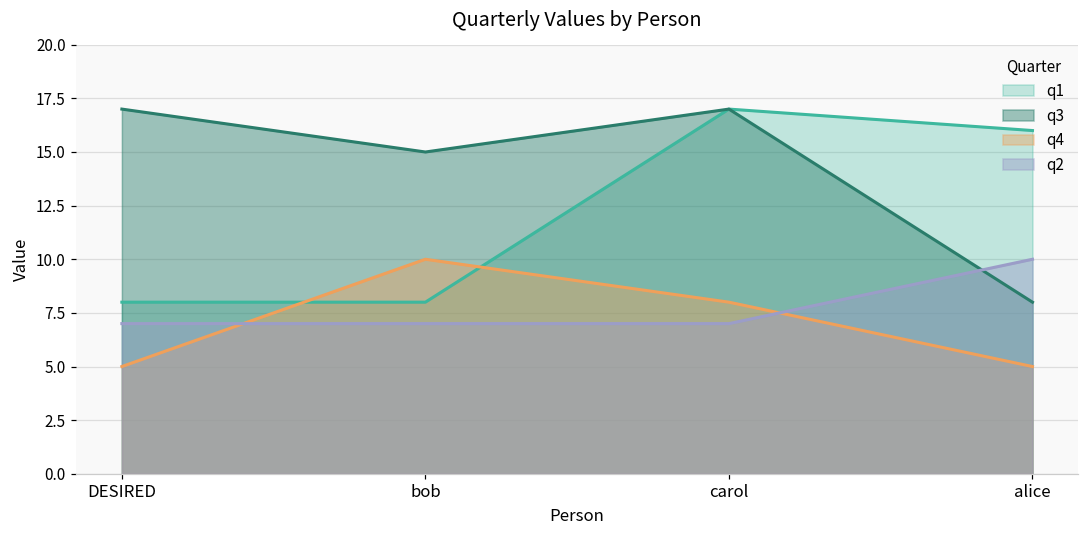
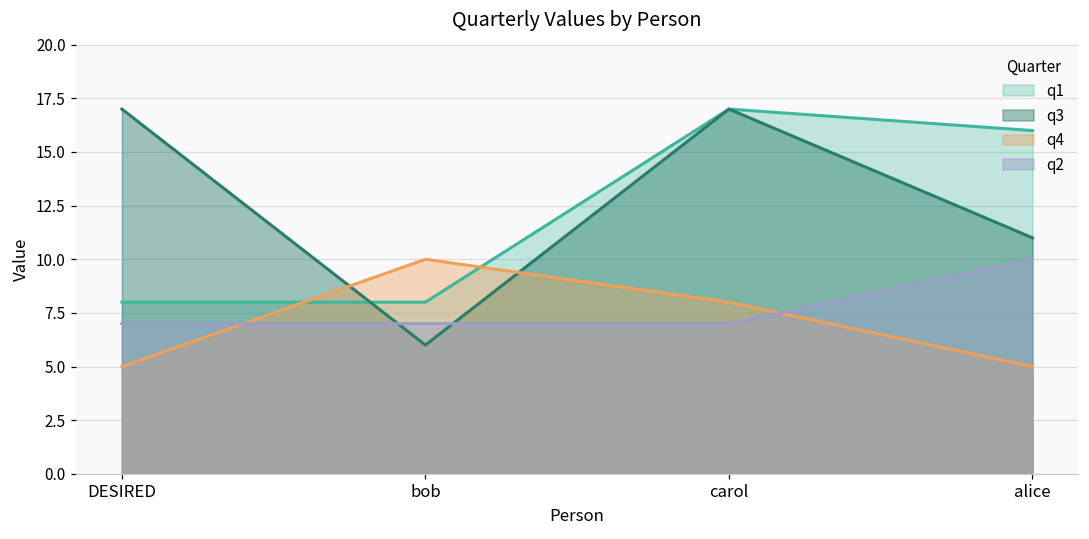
q3, bob: 15 -> 6
q3, alice: 8 -> 11
